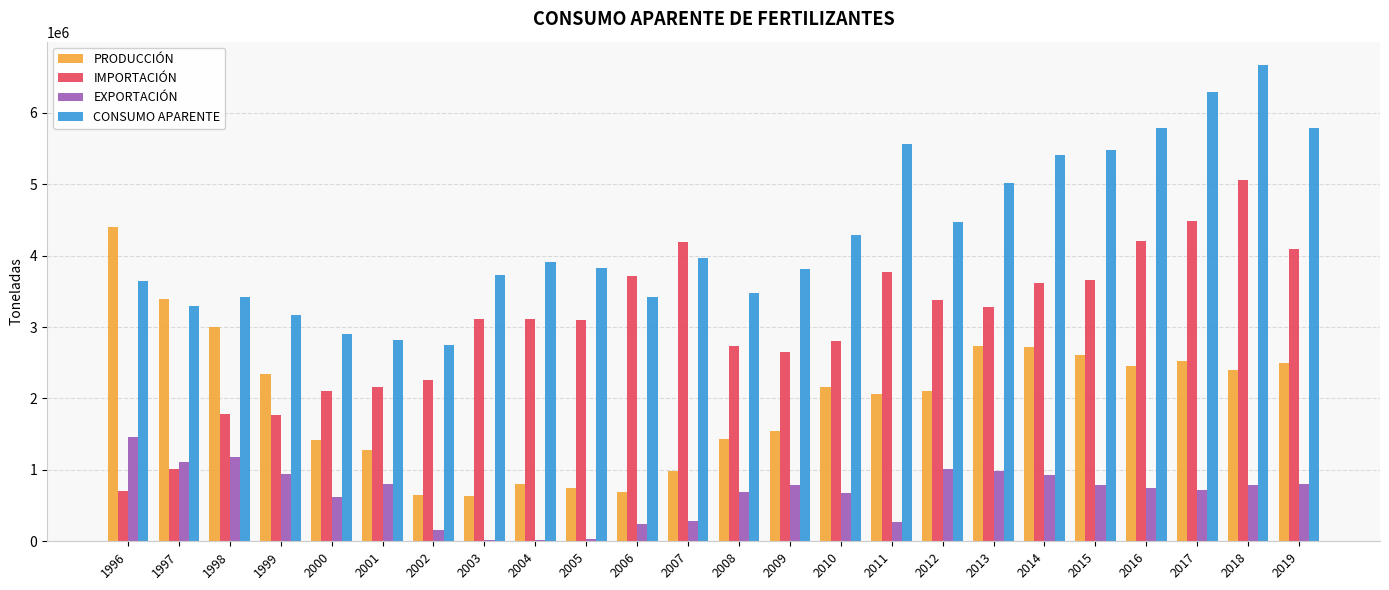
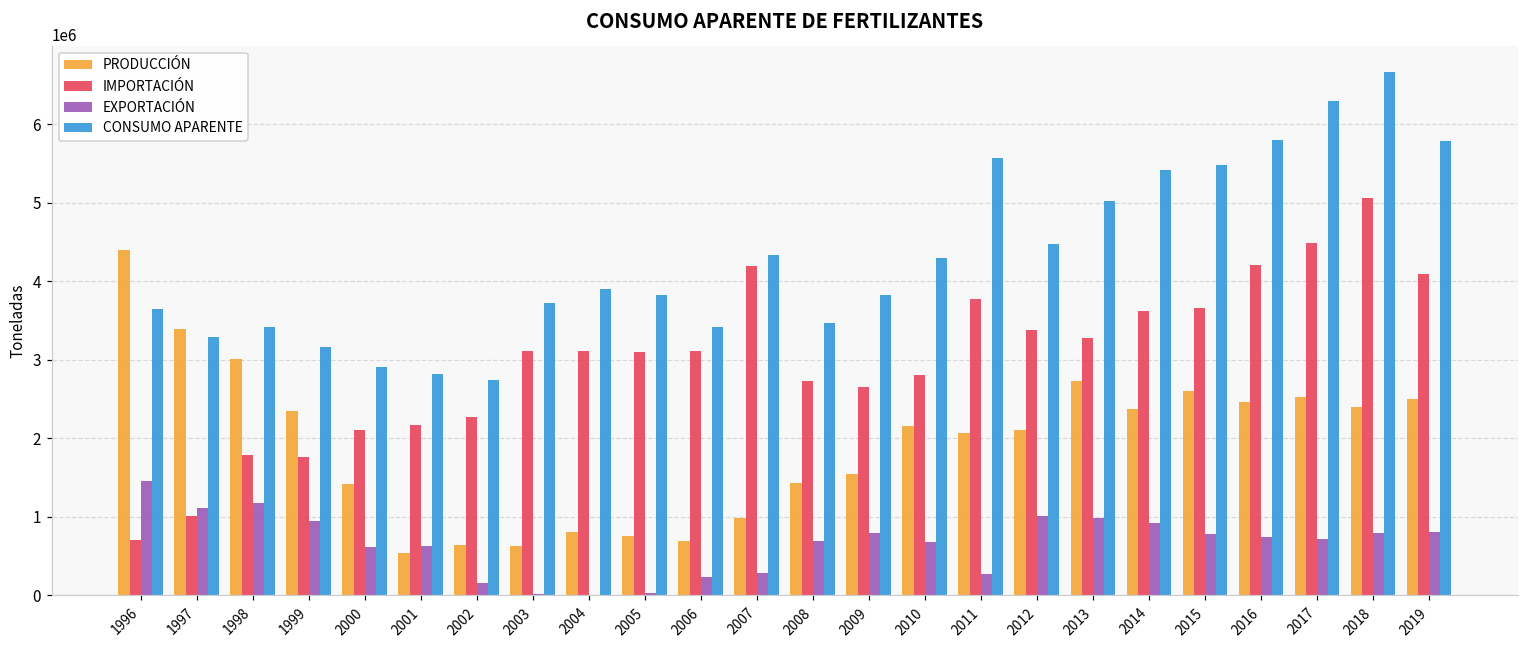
PRODUCCIÓN, 2001: 1300000 -> 500000
EXPORTACIÓN, 2001: 800000 -> 600000
IMPORTACIÓN, 2006: 3700000 -> 3100000
CONSUMO APARENTE, 2007: 4000000 -> 4300000
PRODUCCIÓN, 2014: 2700000 -> 2400000
